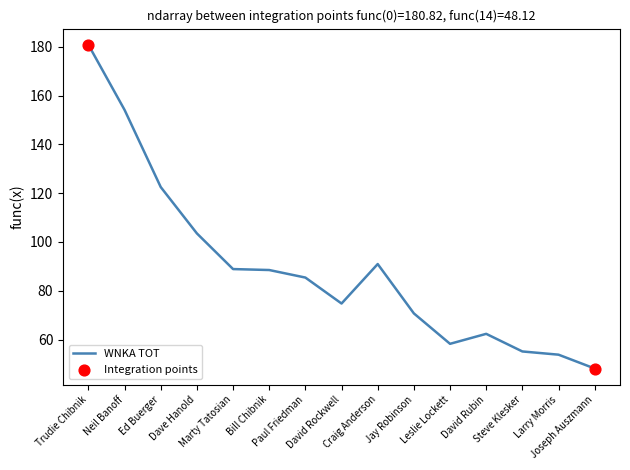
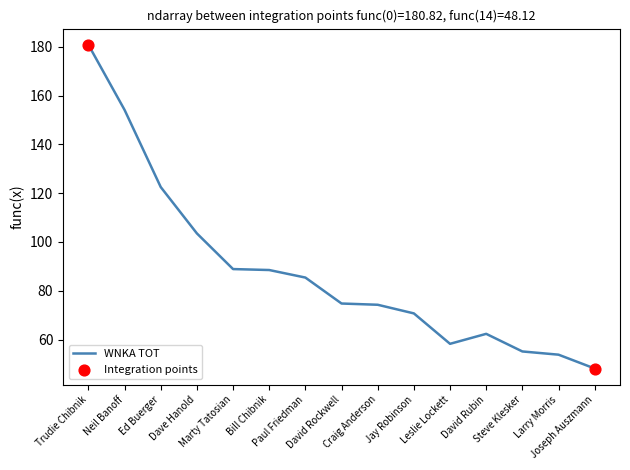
WNKA TOT, Craig Anderson: 91 -> 74
